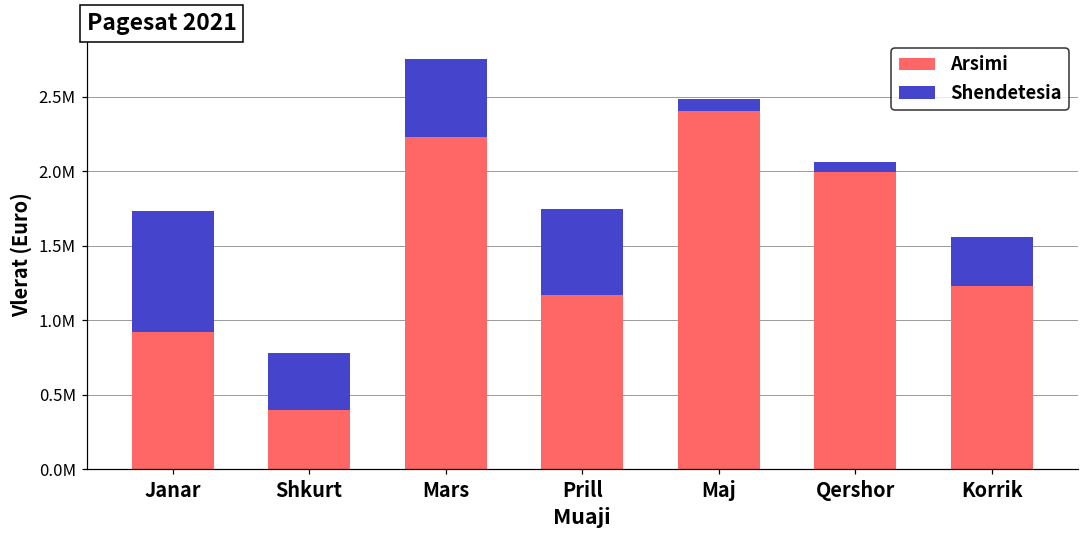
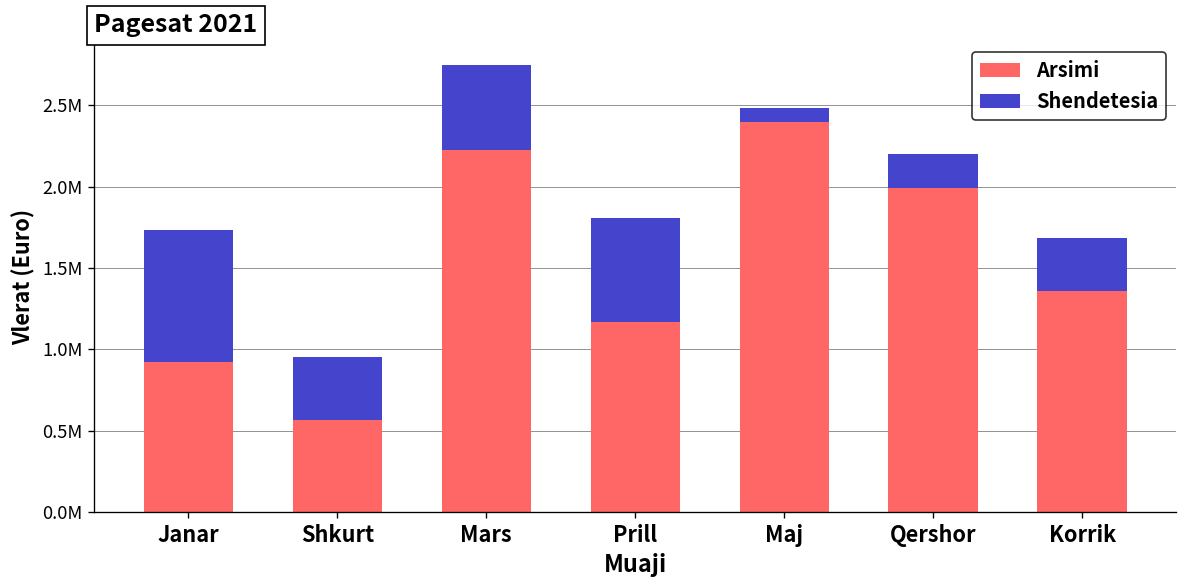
Arsimi, Shkurt: 400000 -> 570000
Shendetesia, Prill: 580000 -> 640000
Shendetesia, Qershor: 70000 -> 210000
Arsimi, Korrik: 1230000 -> 1360000
